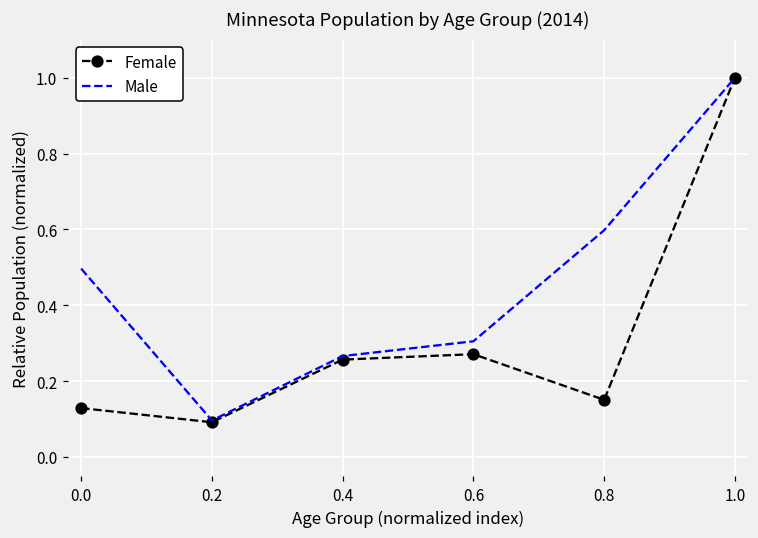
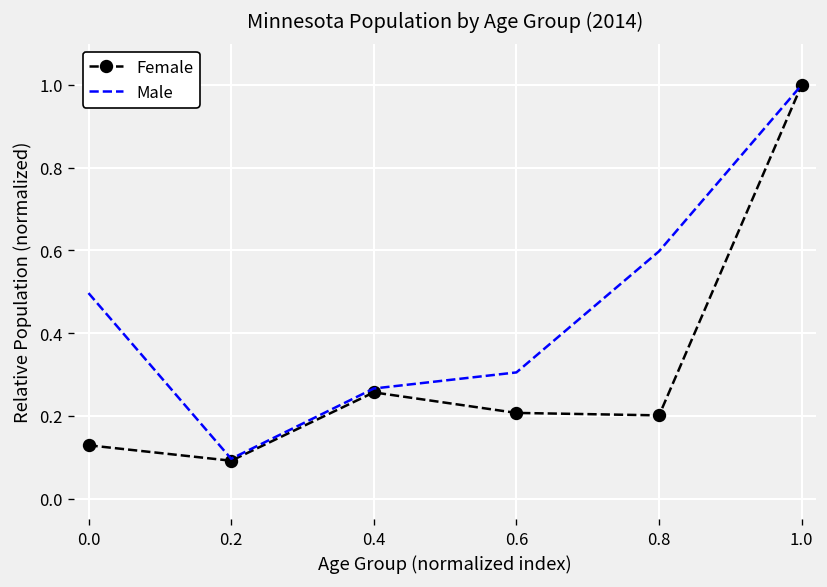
Female, 0.6: 0.27 -> 0.21
Female, 0.8: 0.15 -> 0.20
